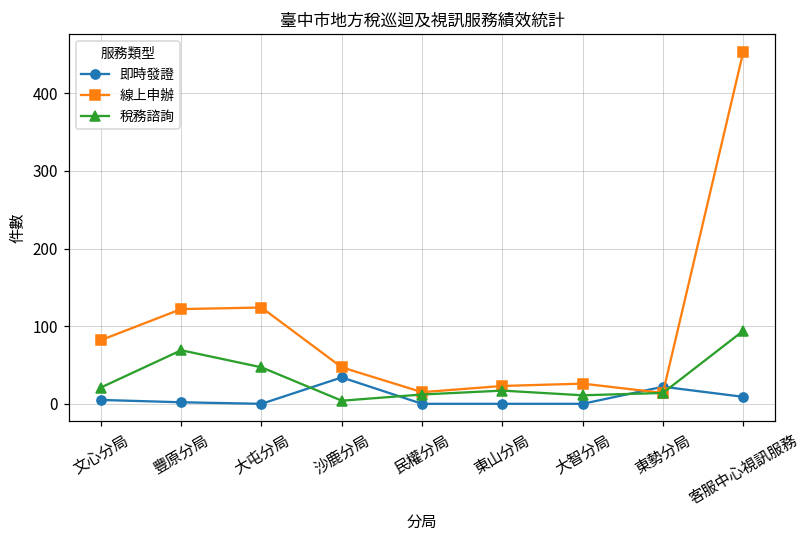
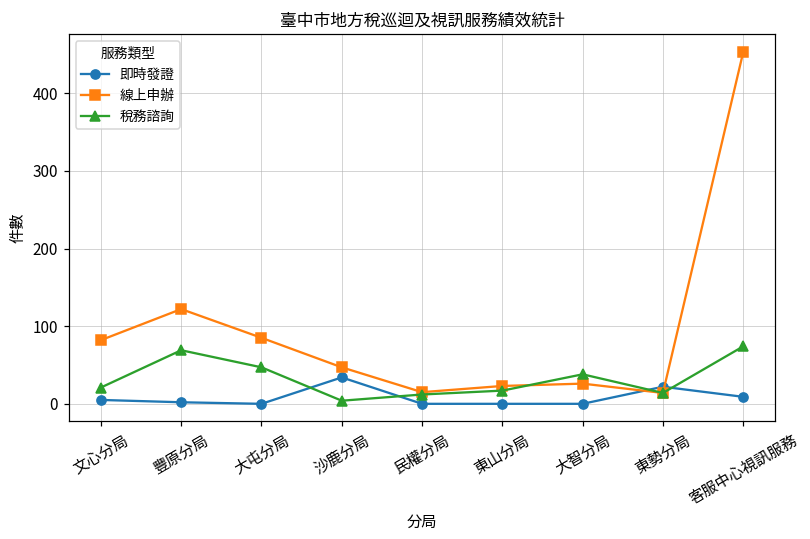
線上申辦, 大屯分局: 120 -> 90
稅務諮詢, 大智分局: 10 -> 40
稅務諮詢, 客服中心視訊服務: 90 -> 70
